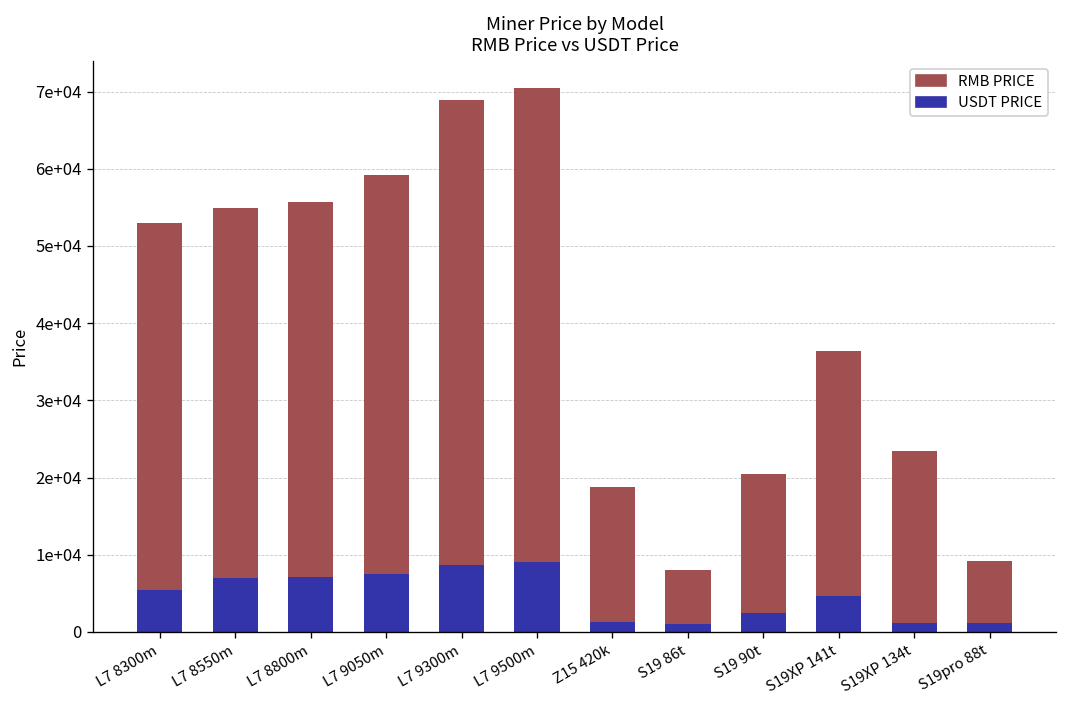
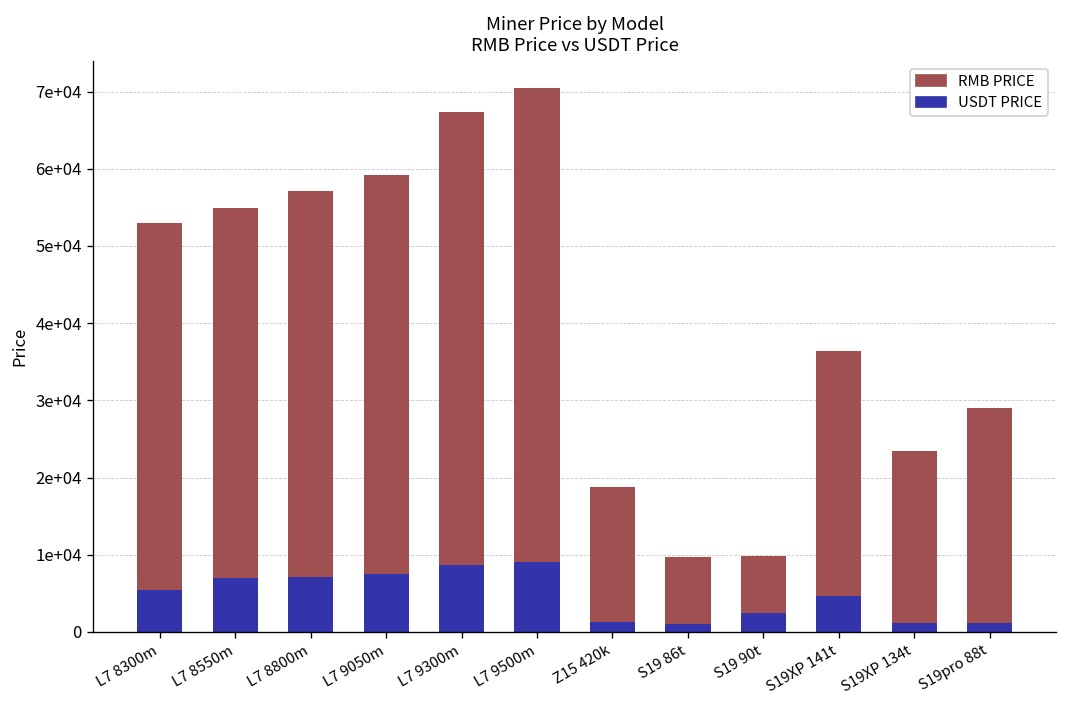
RMB PRICE, L7 8800m: 49000 -> 50000
RMB PRICE, L7 9300m: 60000 -> 59000
RMB PRICE, S19 86t: 7000 -> 9000
RMB PRICE, S19 90t: 18000 -> 7000
RMB PRICE, S19pro 88t: 8000 -> 28000
